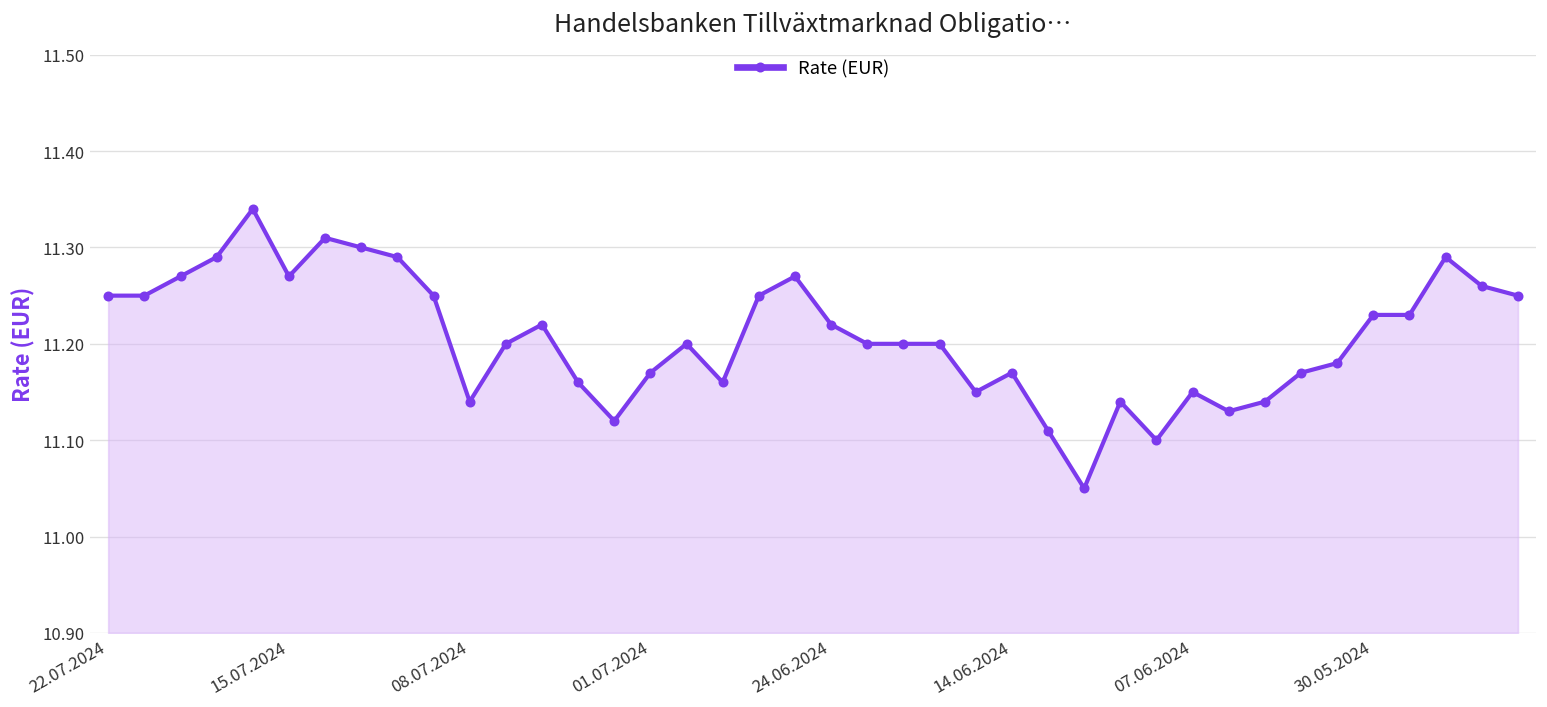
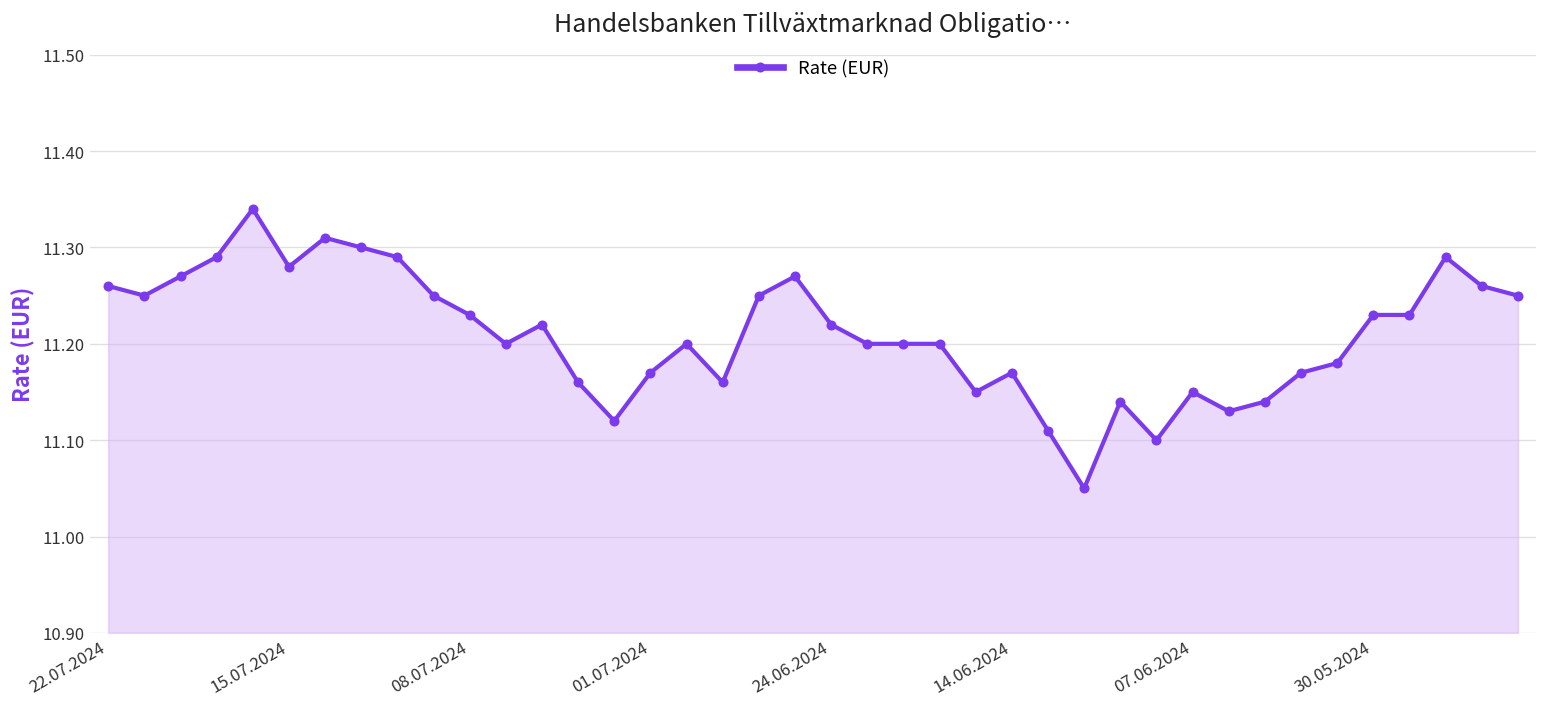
22.07.2024: 11.25 -> 11.26
15.07.2024: 11.27 -> 11.28
08.07.2024: 11.14 -> 11.23
